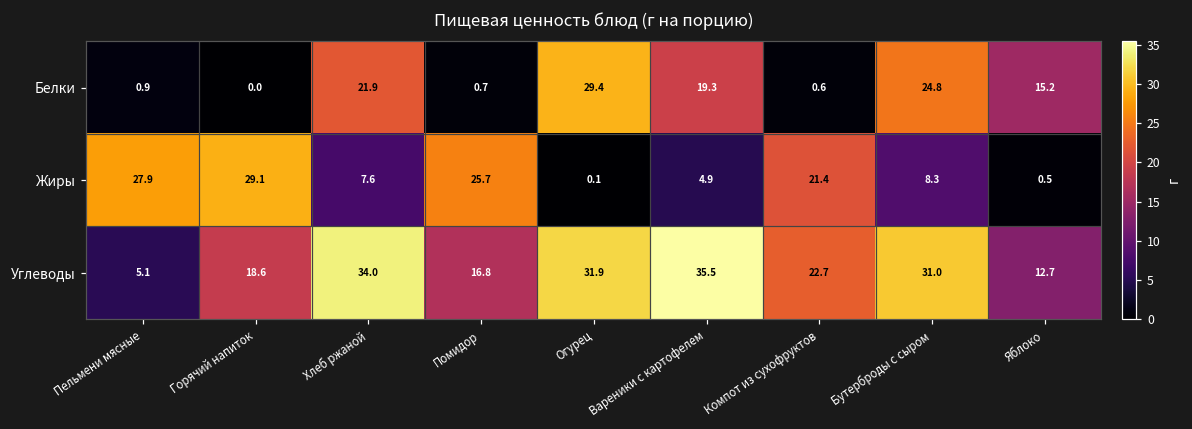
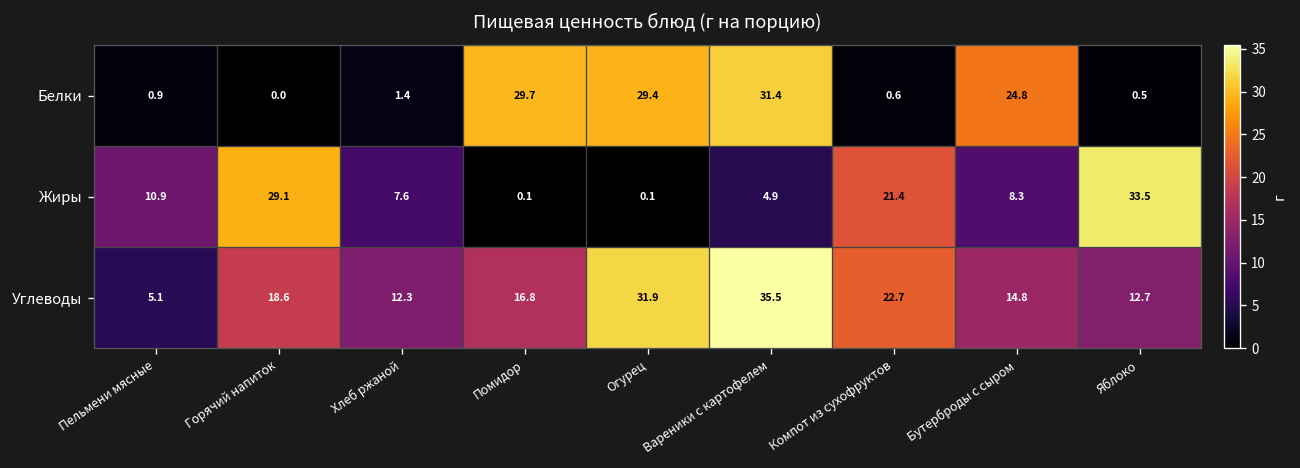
Белки, Хлеб ржаной: 21.9 -> 1.4
Белки, Помидор: 0.7 -> 29.7
Белки, Вареники с картофелем: 19.3 -> 31.4
Белки, Яблоко: 15.2 -> 0.5
Жиры, Пельмени мясные: 27.9 -> 10.9
Жиры, Помидор: 25.7 -> 0.1
Жиры, Яблоко: 0.5 -> 33.5
Углеводы, Хлеб ржаной: 34.0 -> 12.3
Углеводы, Бутерброды с сыром: 31.0 -> 14.8
